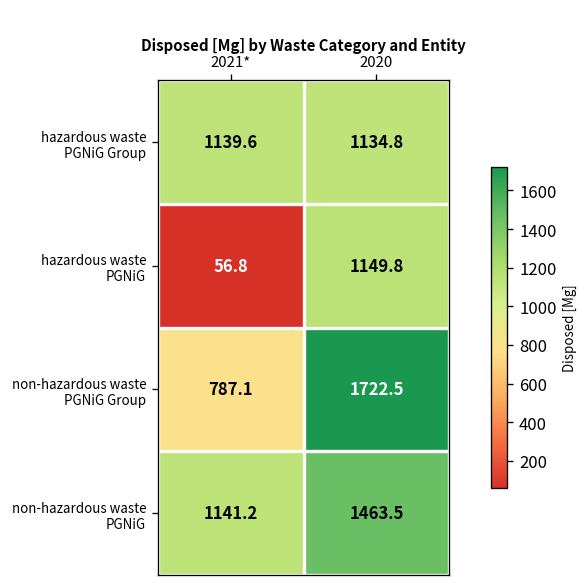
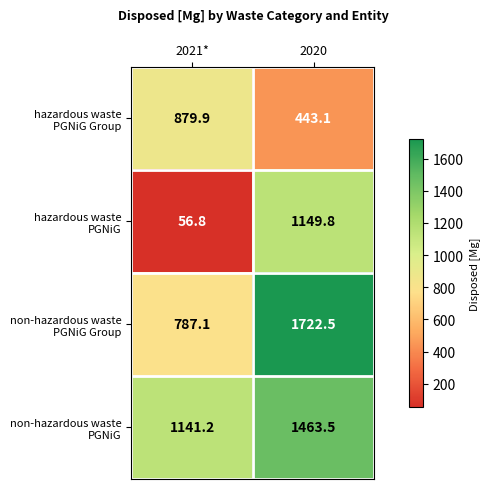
hazardous waste PGNiG Group, 2021*: 1139.6 -> 879.9
hazardous waste PGNiG Group, 2020: 1134.8 -> 443.1
